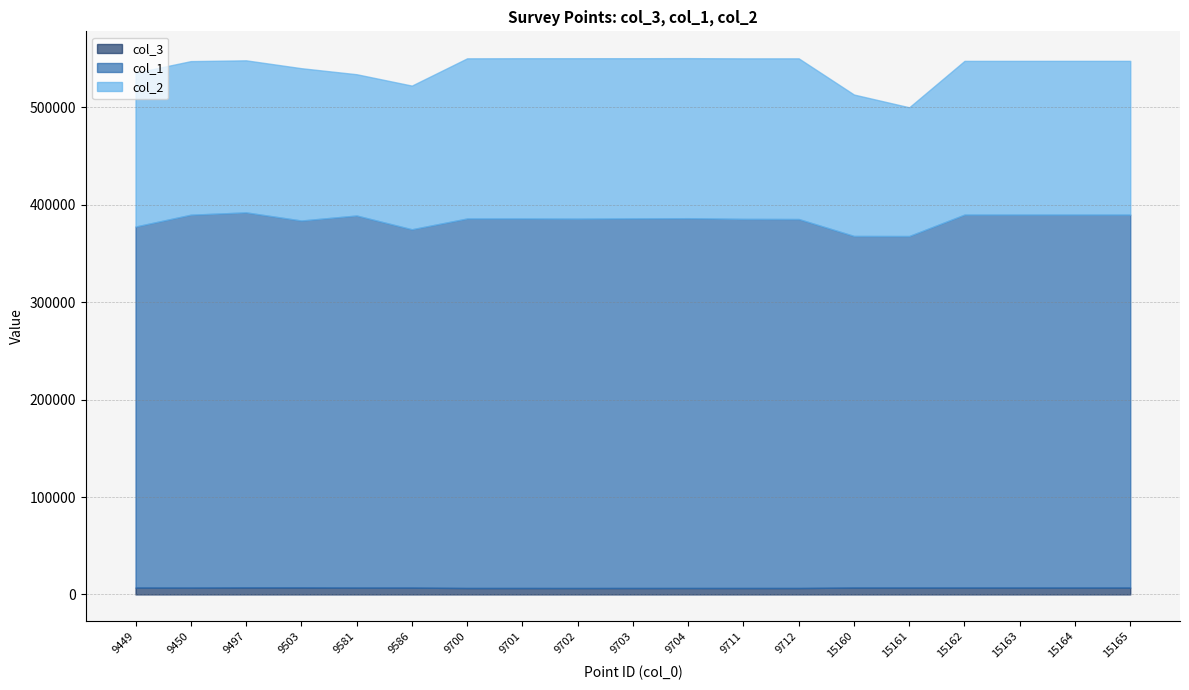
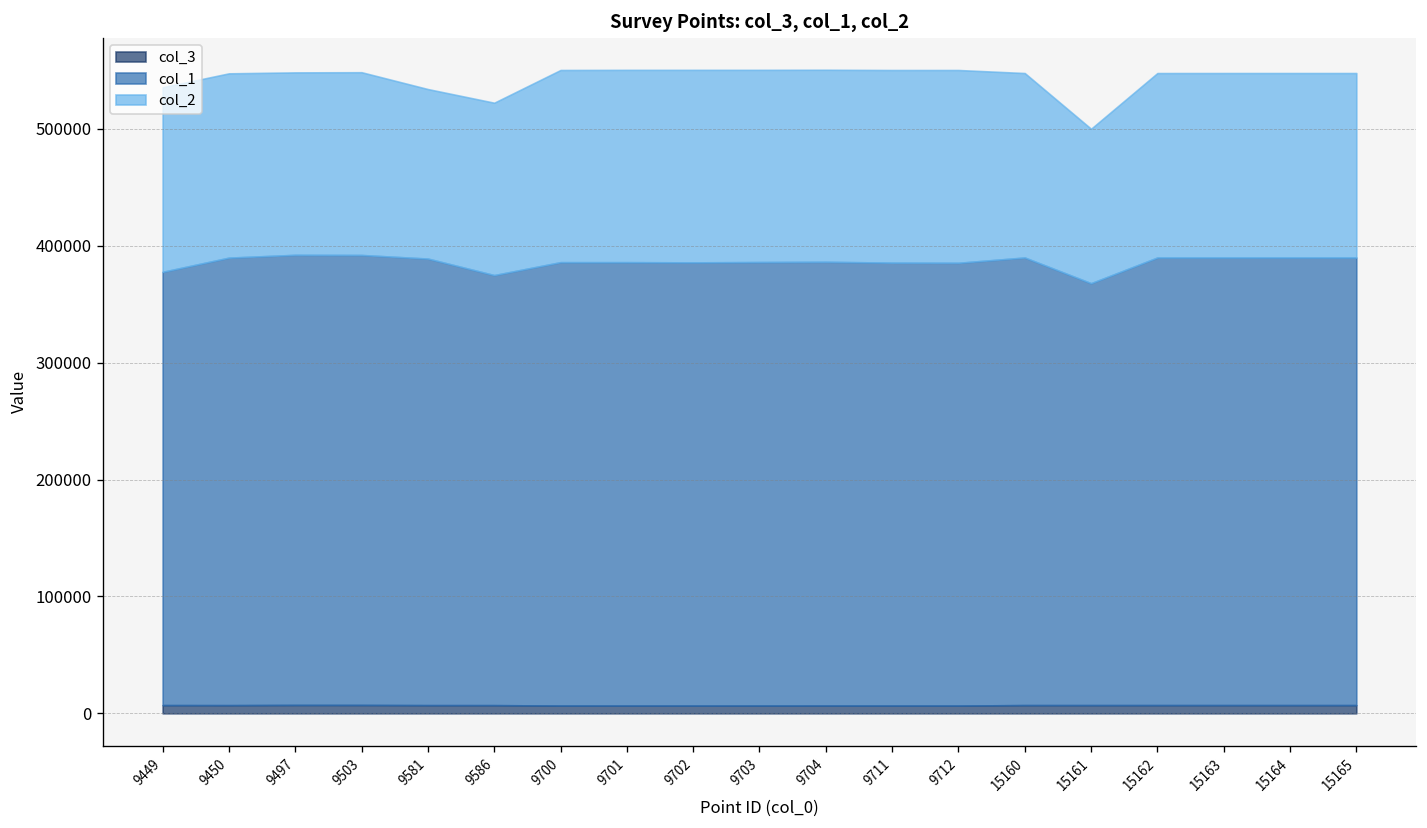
col_1, 9503: 377000 -> 385000
col_1, 15160: 360000 -> 380000
col_2, 15160: 150000 -> 160000
